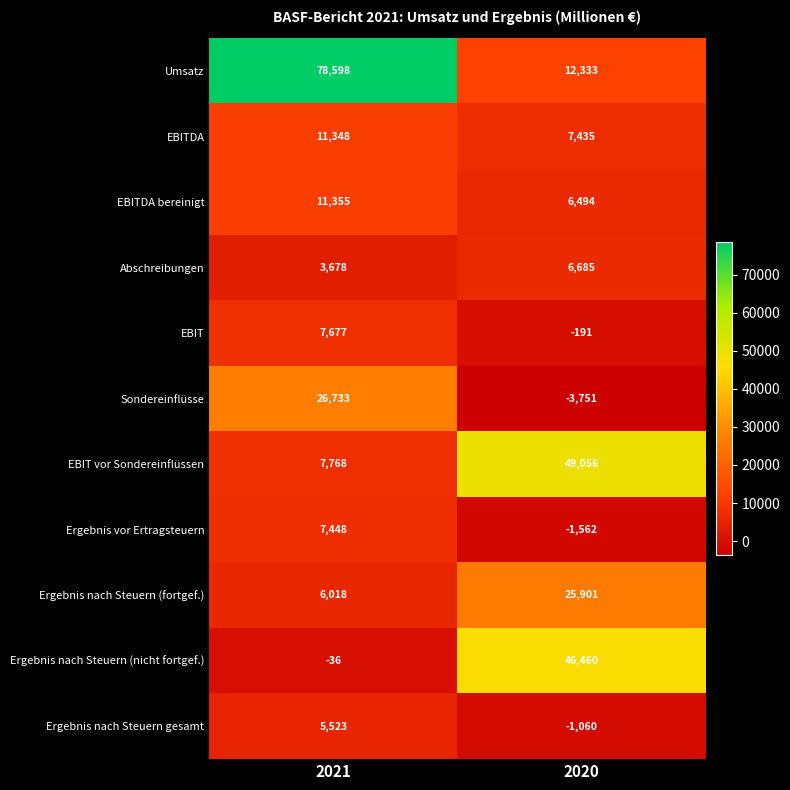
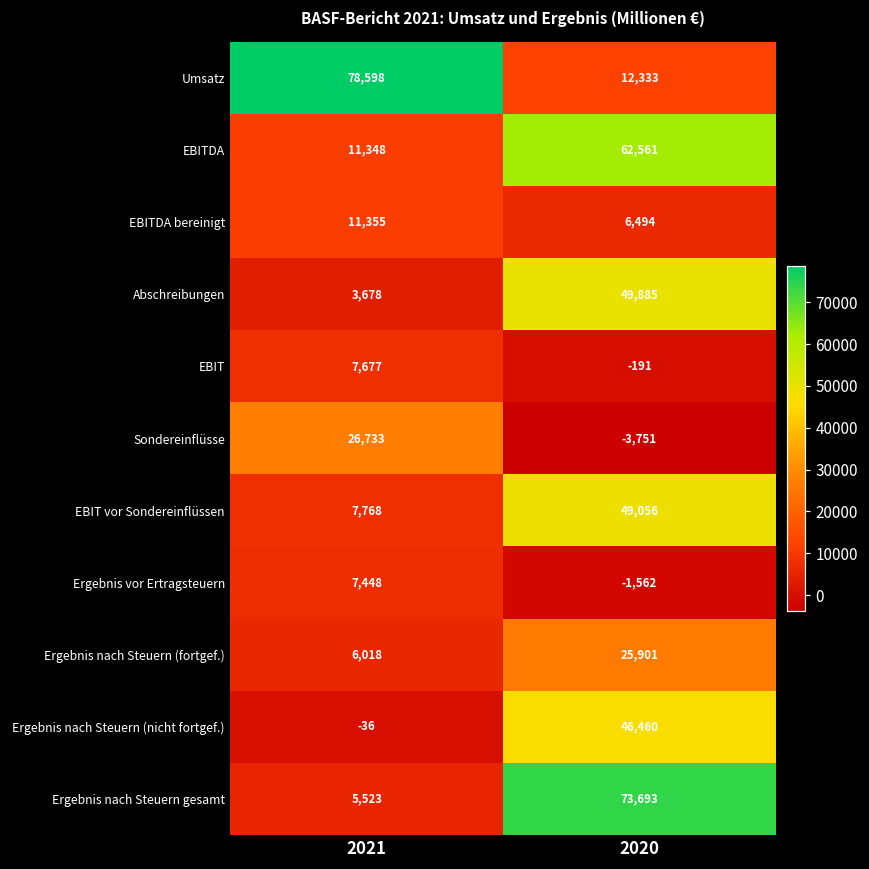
EBITDA, 2020: 7,435 -> 62,561
Abschreibungen, 2020: 6,685 -> 49,885
Ergebnis nach Steuern gesamt, 2020: -1,060 -> 73,693
